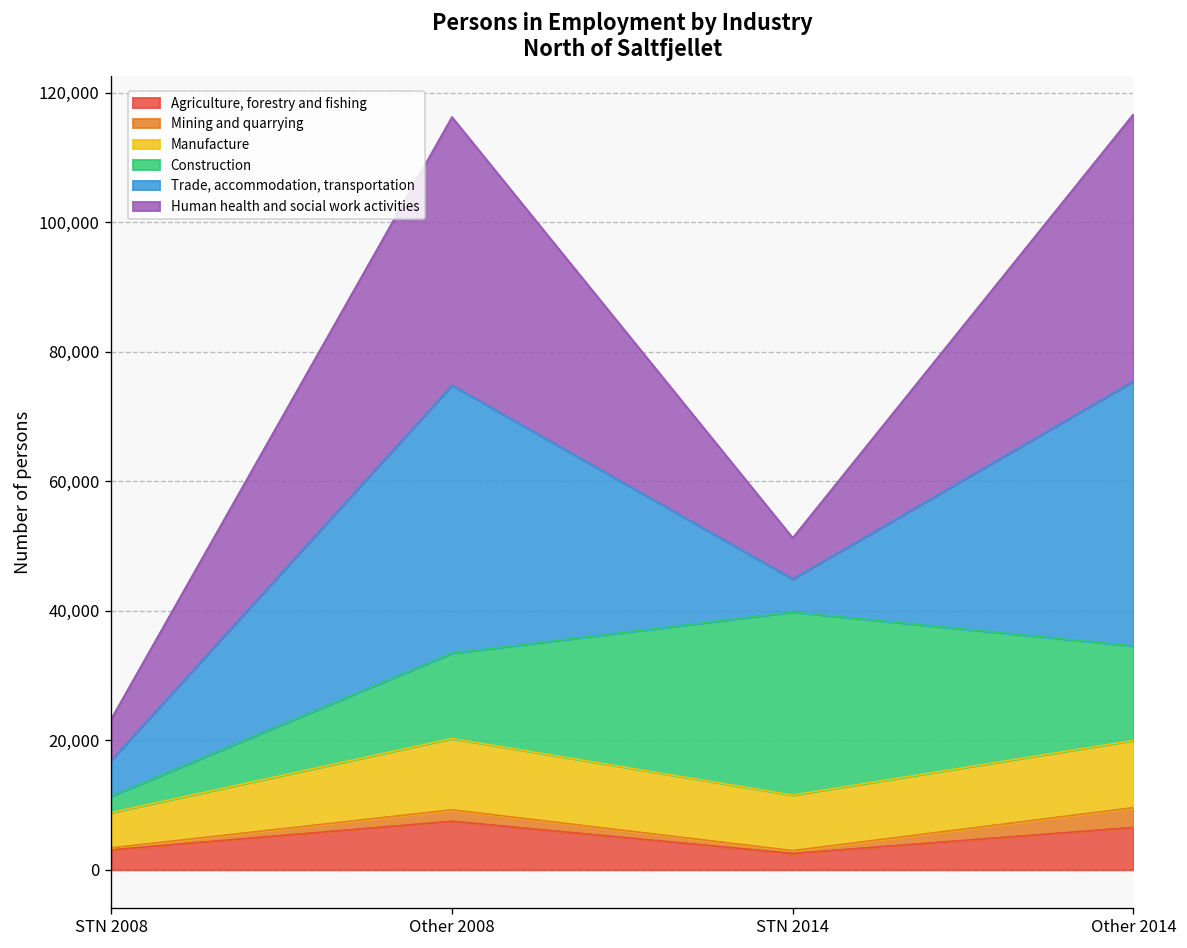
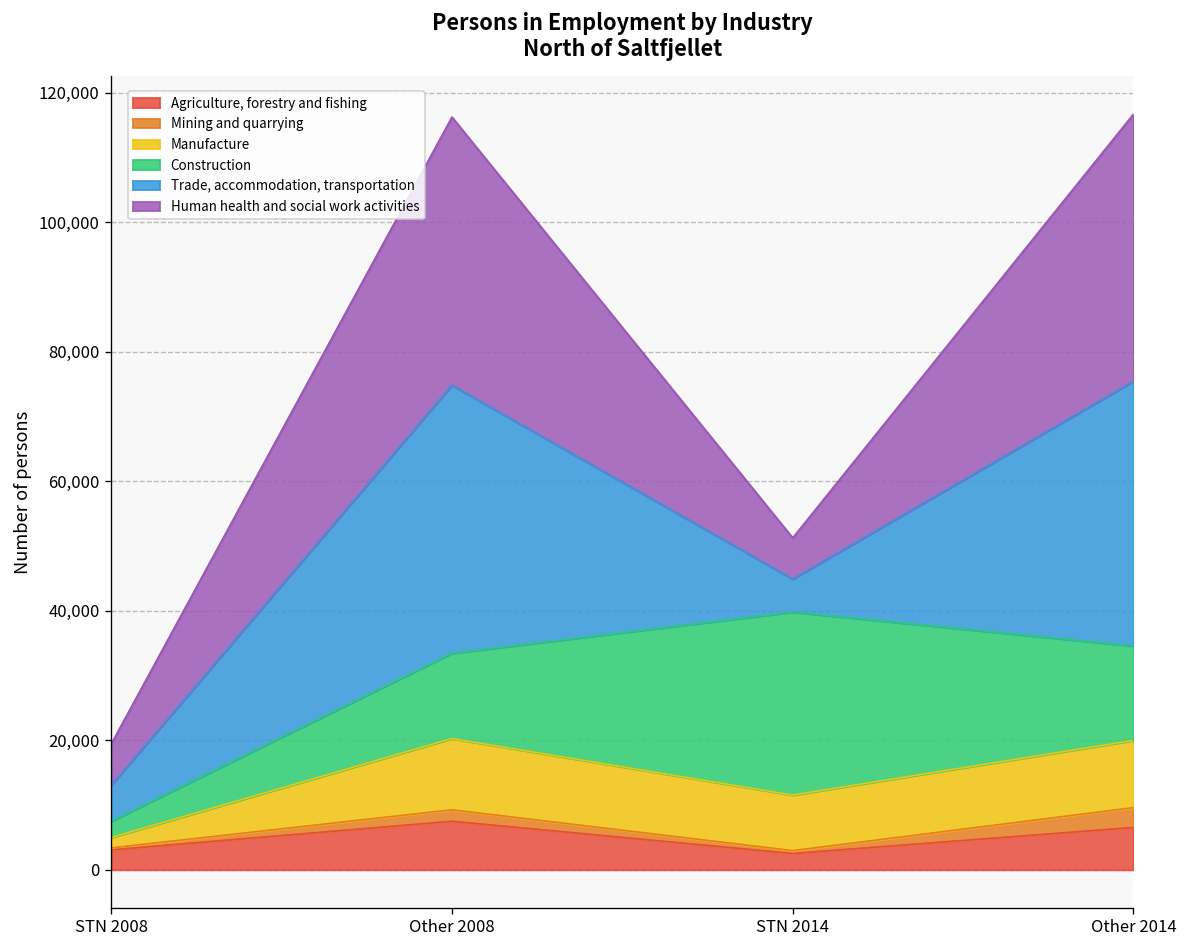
Manufacture, STN 2008: 5,000 -> 2,000
